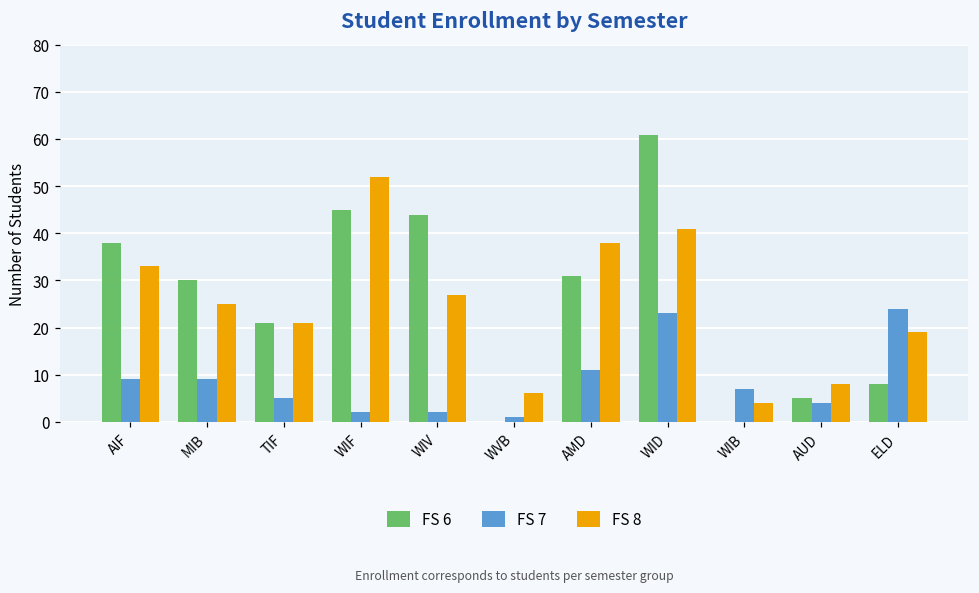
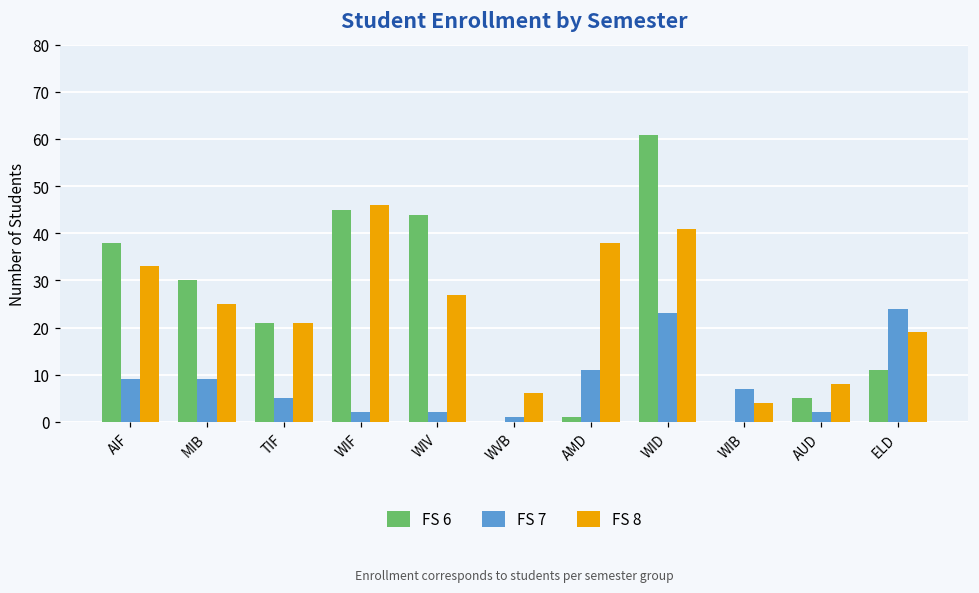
FS 8, WIF: 52 -> 46
FS 6, AMD: 31 -> 1
FS 7, AUD: 4 -> 2
FS 6, ELD: 8 -> 11
